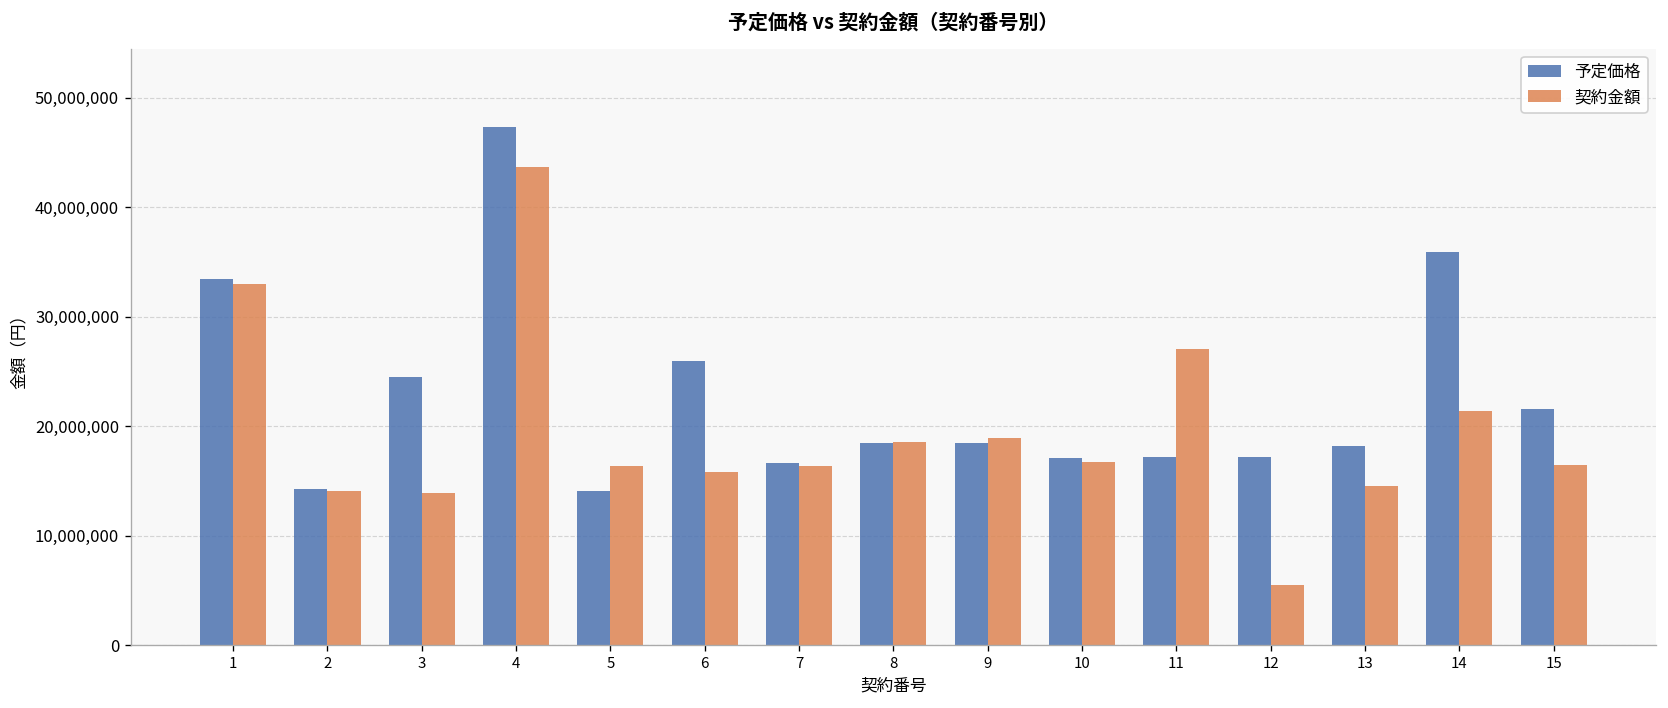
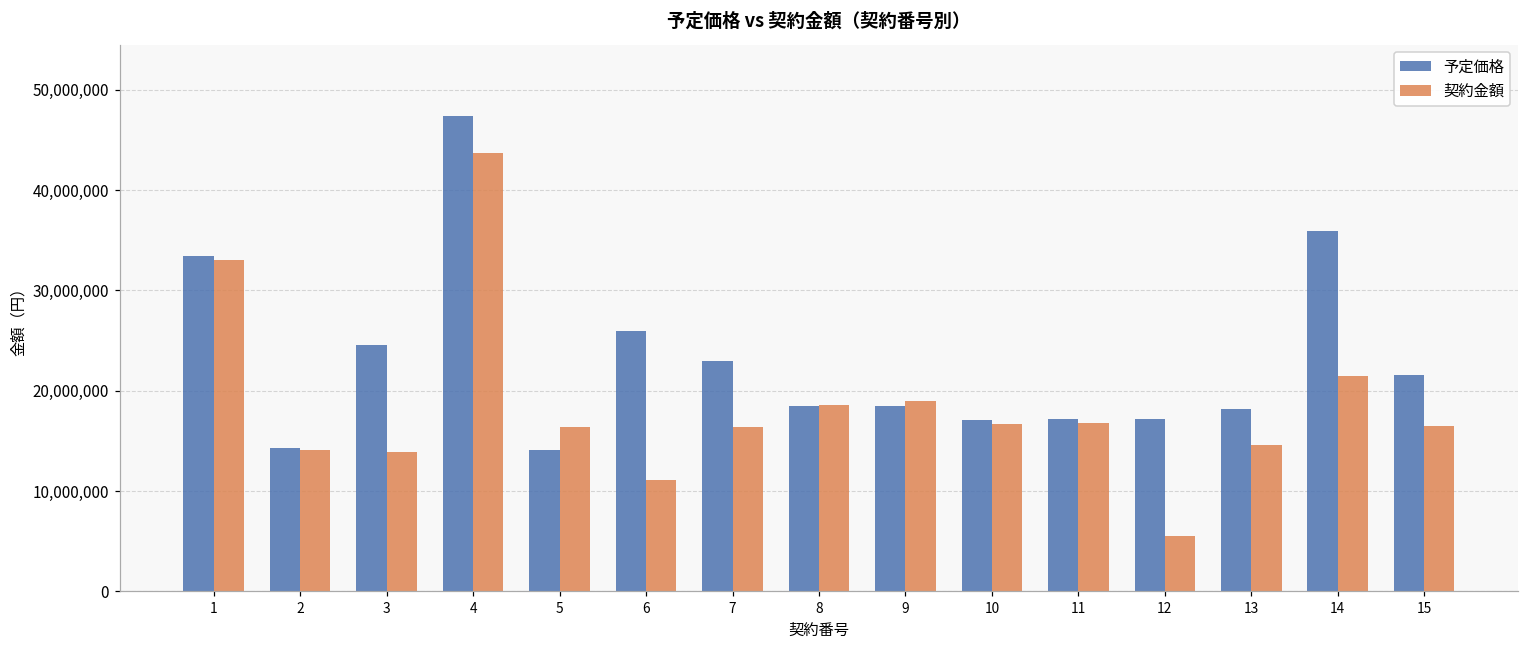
契約金額, 6: 16,000,000 -> 11,000,000
予定価格, 7: 17,000,000 -> 23,000,000
契約金額, 11: 27,000,000 -> 17,000,000
